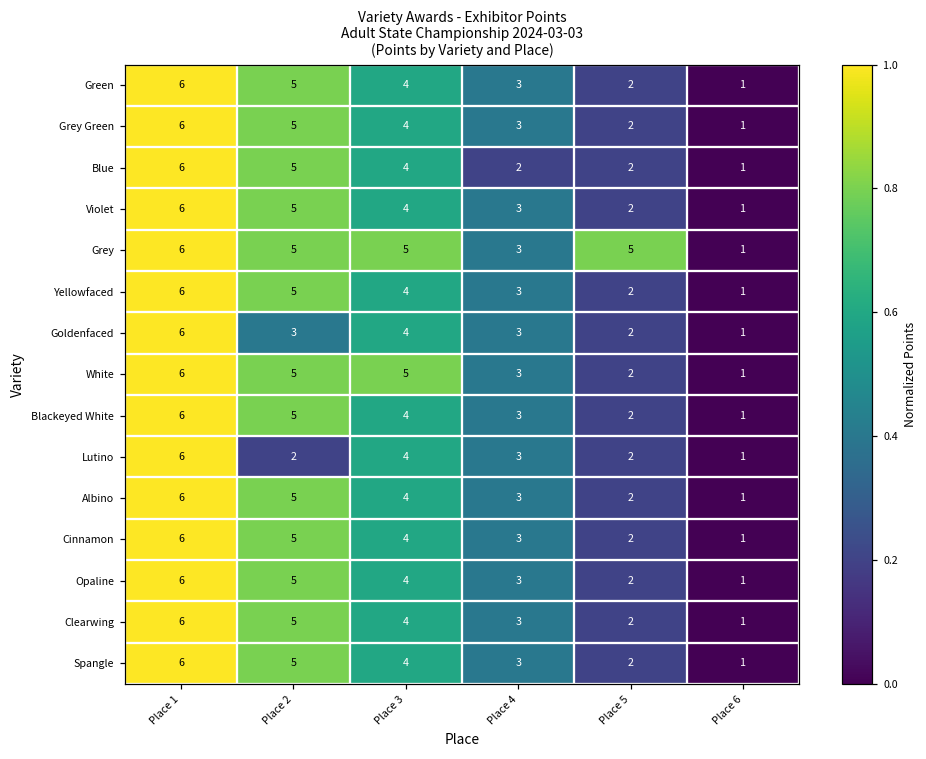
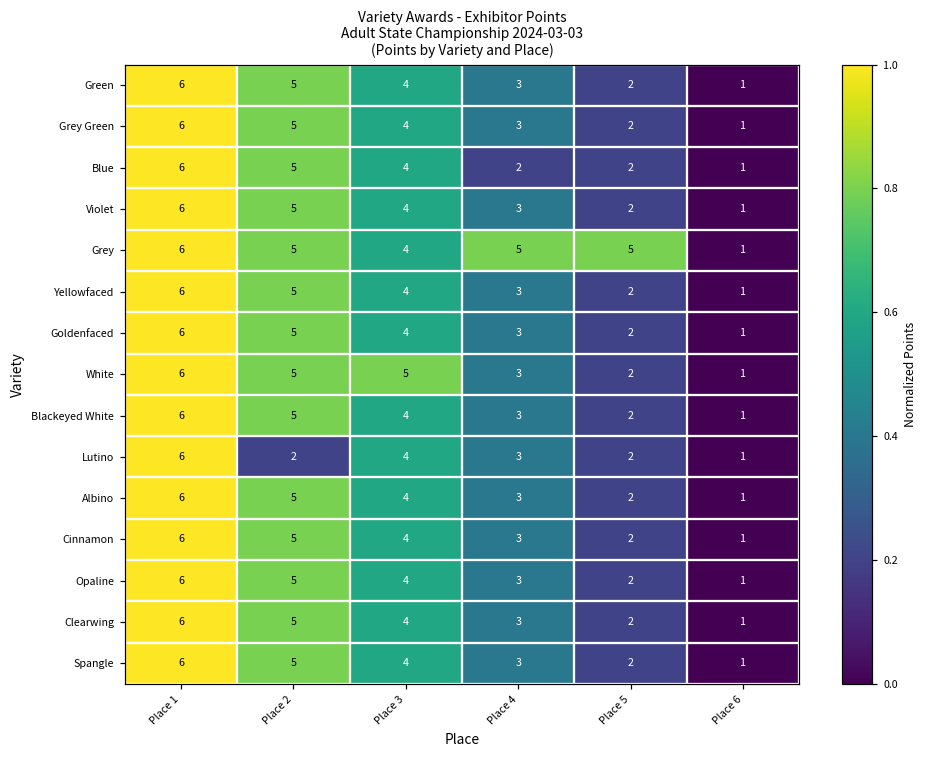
Grey, Place 3: 5 -> 4
Grey, Place 4: 3 -> 5
Goldenfaced, Place 2: 3 -> 5
